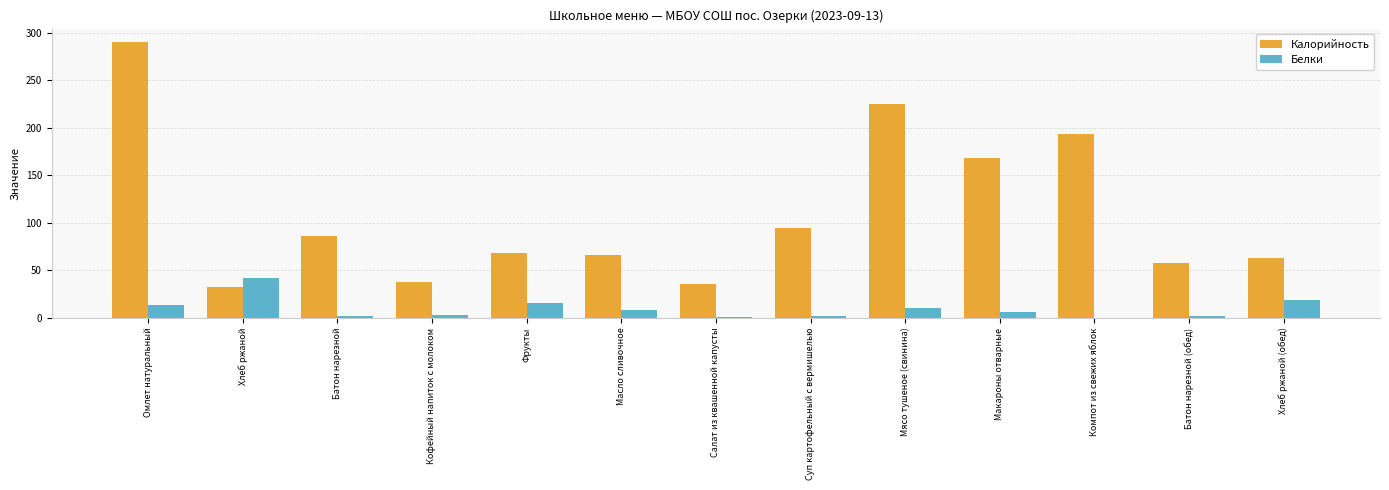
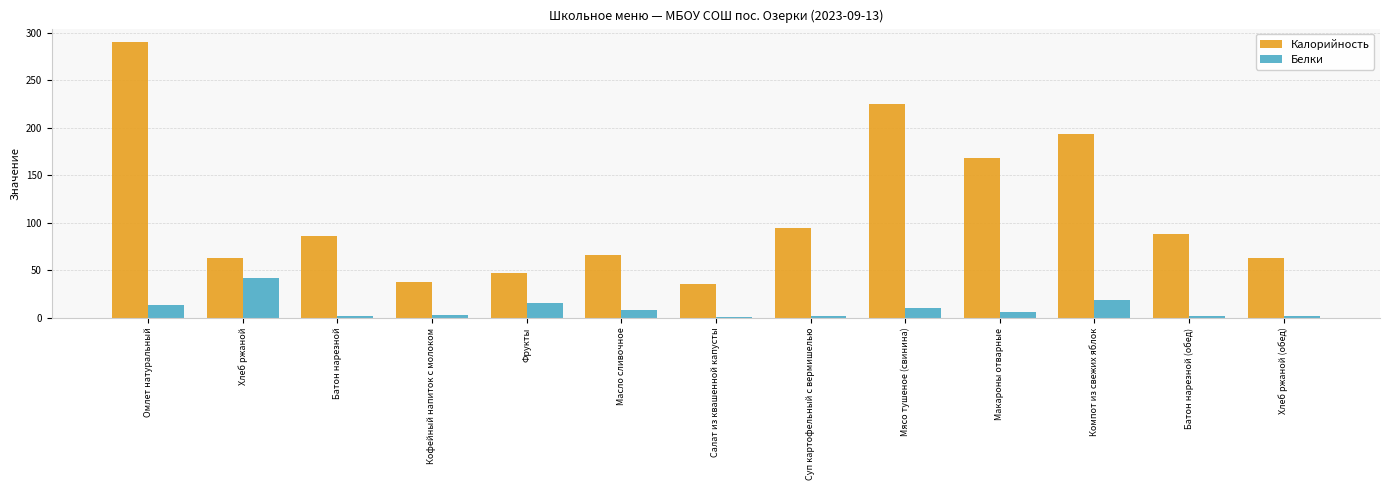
Калорийность, Хлеб ржаной: 30 -> 60
Калорийность, Фрукты: 70 -> 50
Белки, Компот из свежих яблок: 0 -> 20
Калорийность, Батон нарезной (обед): 60 -> 90
Белки, Хлеб ржаной (обед): 20 -> 0
